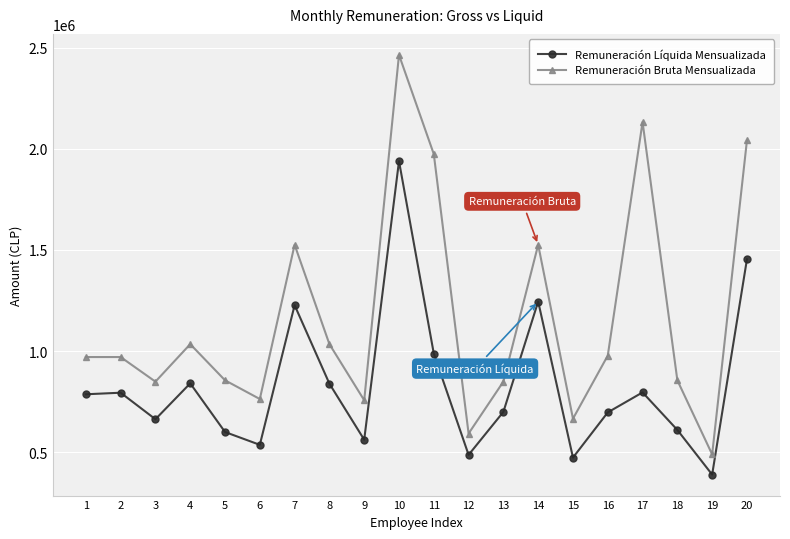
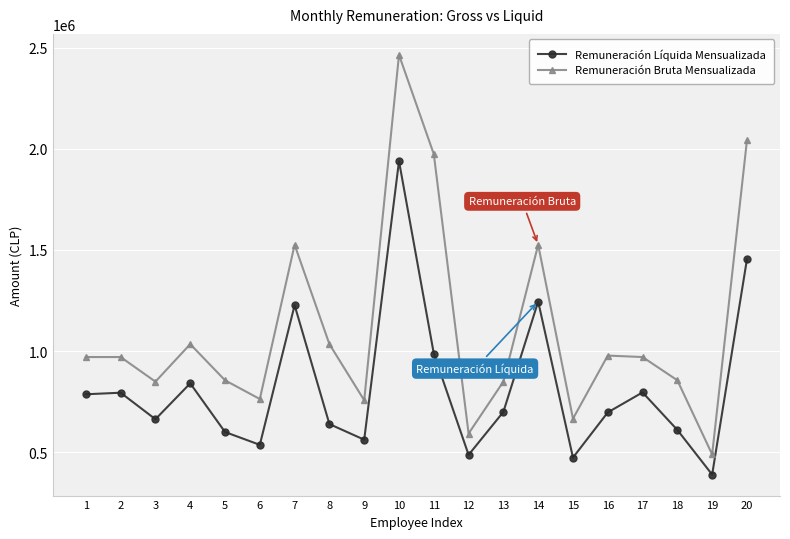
Remuneración Líquida Mensualizada, 8: 840000 -> 640000
Remuneración Bruta Mensualizada, 17: 2130000 -> 970000
